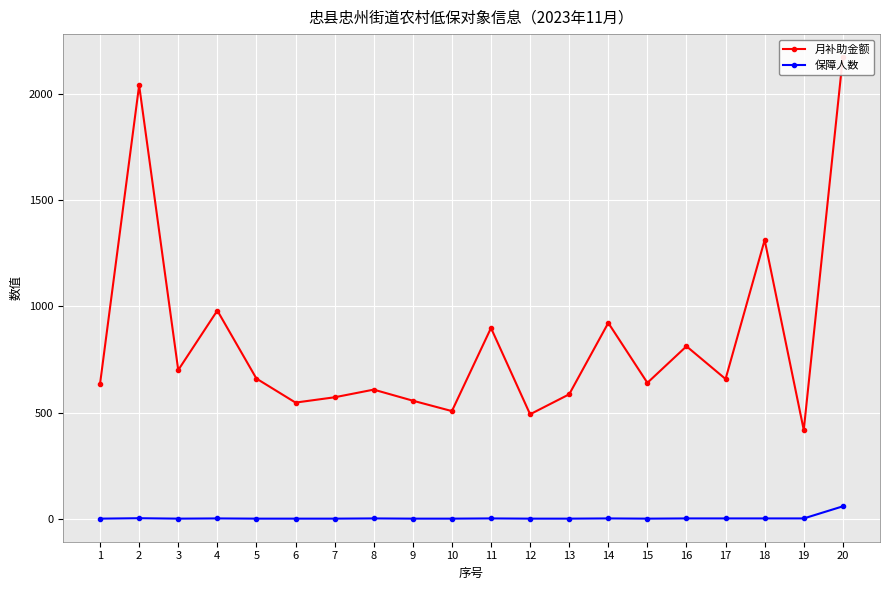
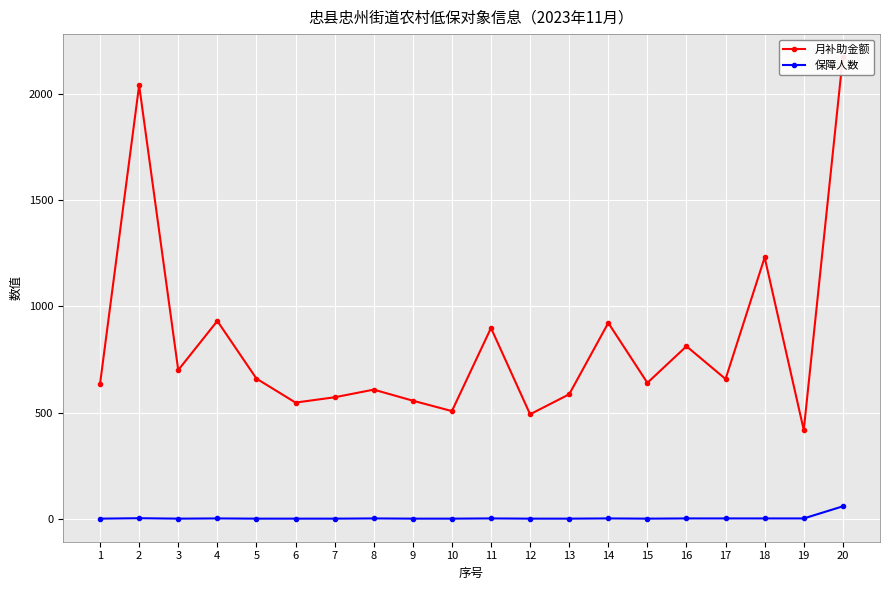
月补助金额, 4: 980 -> 930
月补助金额, 18: 1310 -> 1230
